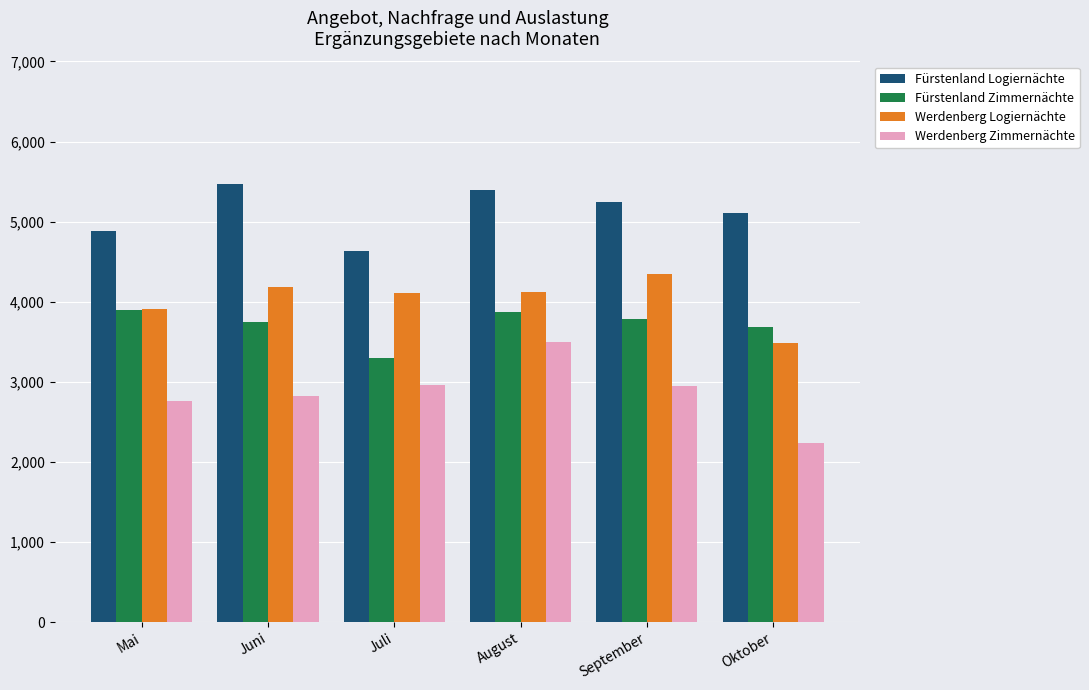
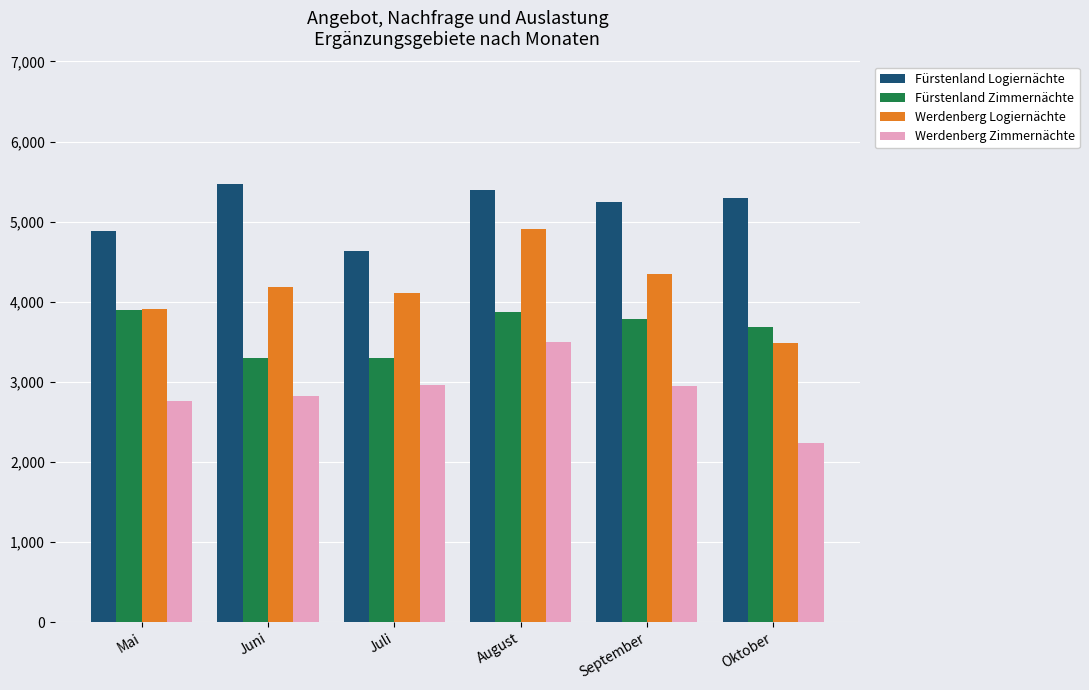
Fürstenland Zimmernächte, Juni: 3,800 -> 3,300
Werdenberg Logiernächte, August: 4,100 -> 4,900
Fürstenland Logiernächte, Oktober: 5,100 -> 5,300
